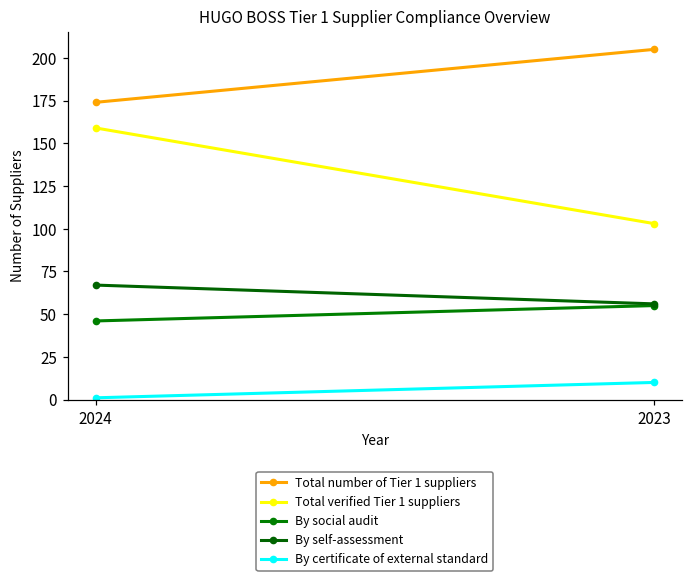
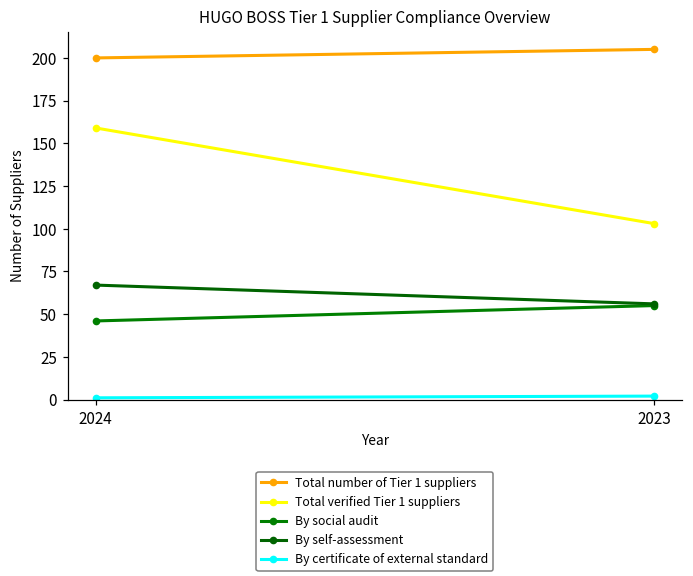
Total number of Tier 1 suppliers, 2024: 174 -> 200
By certificate of external standard, 2023: 10 -> 2
